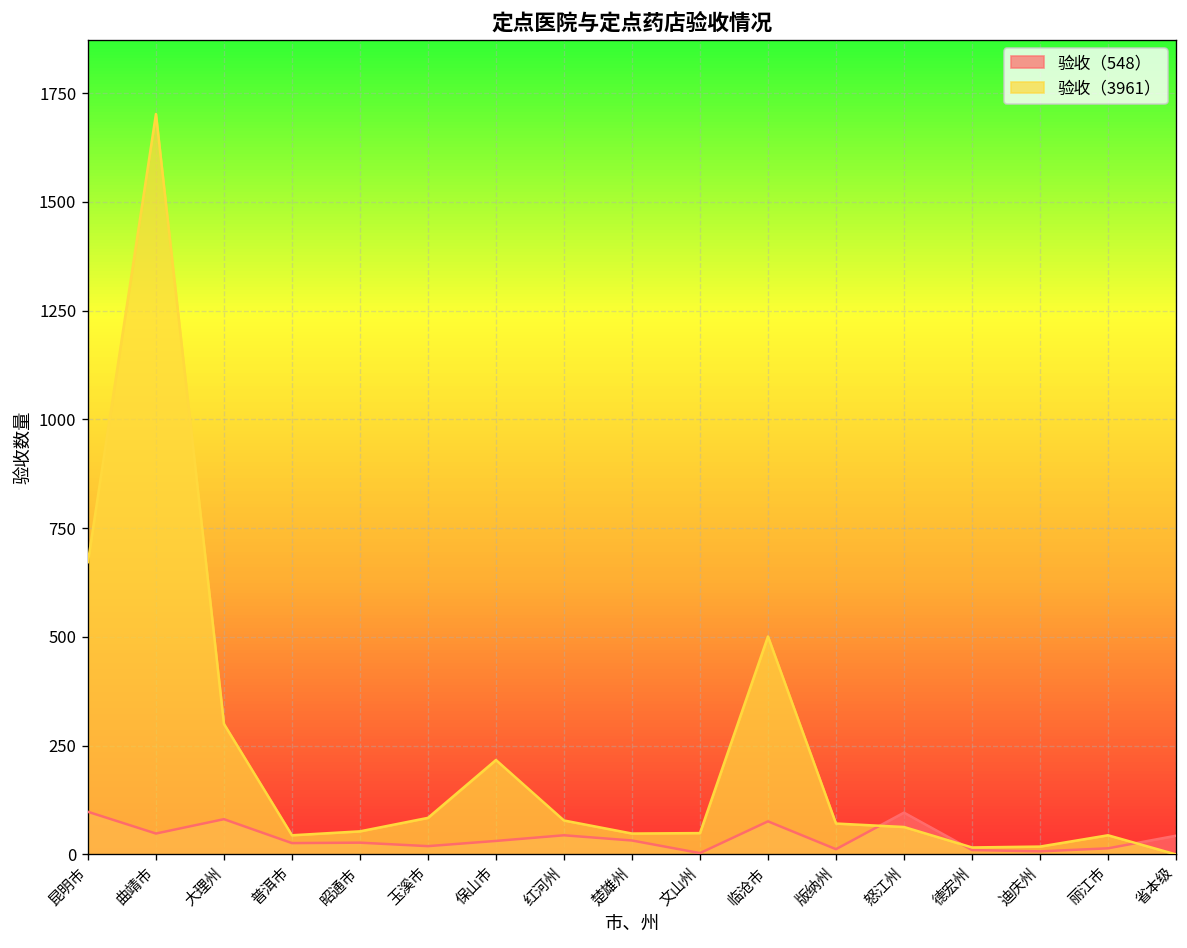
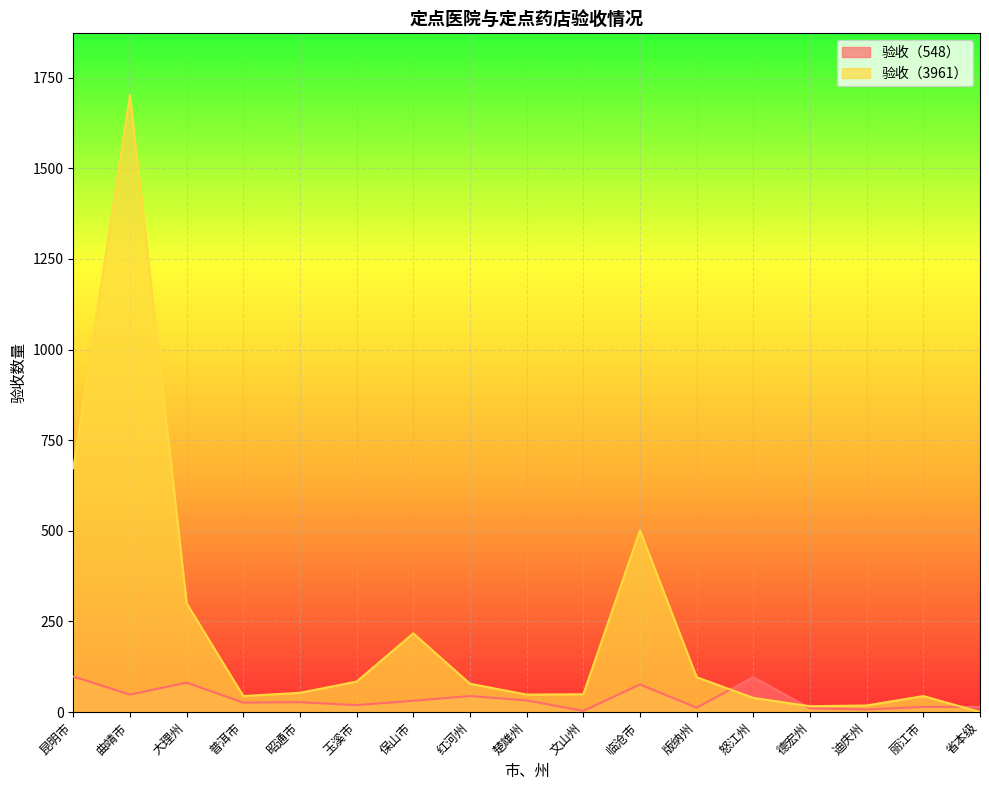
验收（3961）, 版纳州: 70 -> 100
验收（3961）, 怒江州: 60 -> 40
验收（548）, 省本级: 40 -> 10
